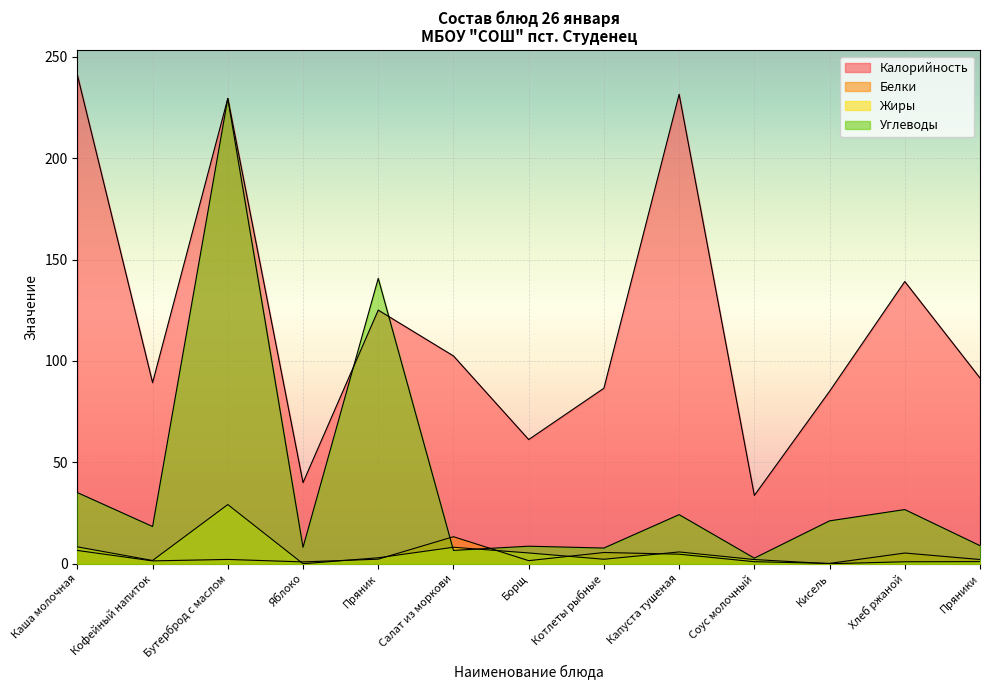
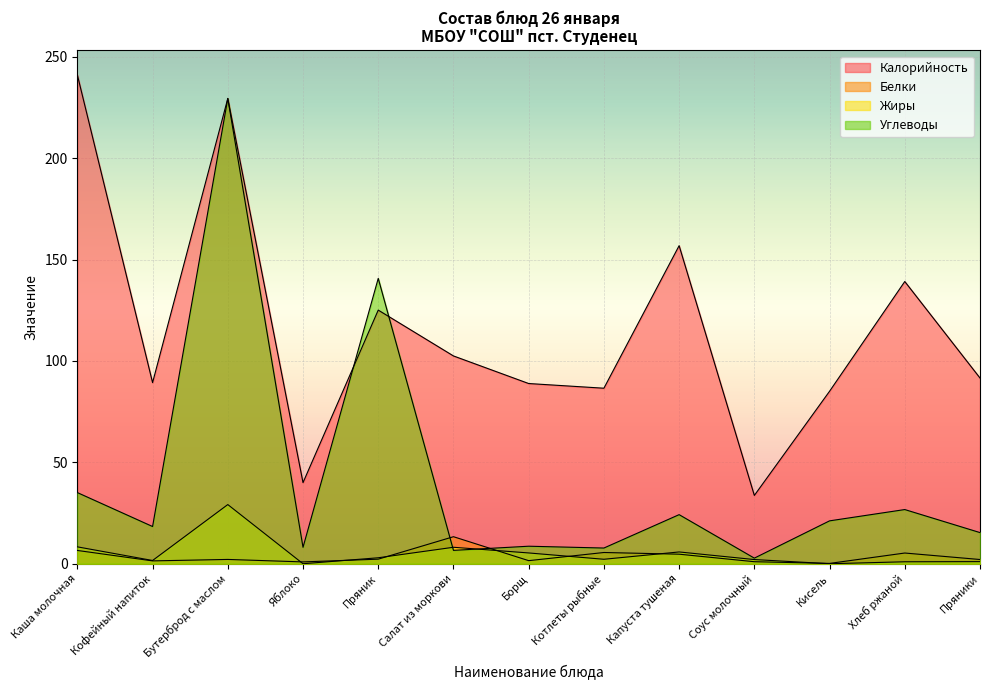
Калорийность, Борщ: 61 -> 89
Калорийность, Капуста тушеная: 232 -> 157
Углеводы, Пряники: 9 -> 15
